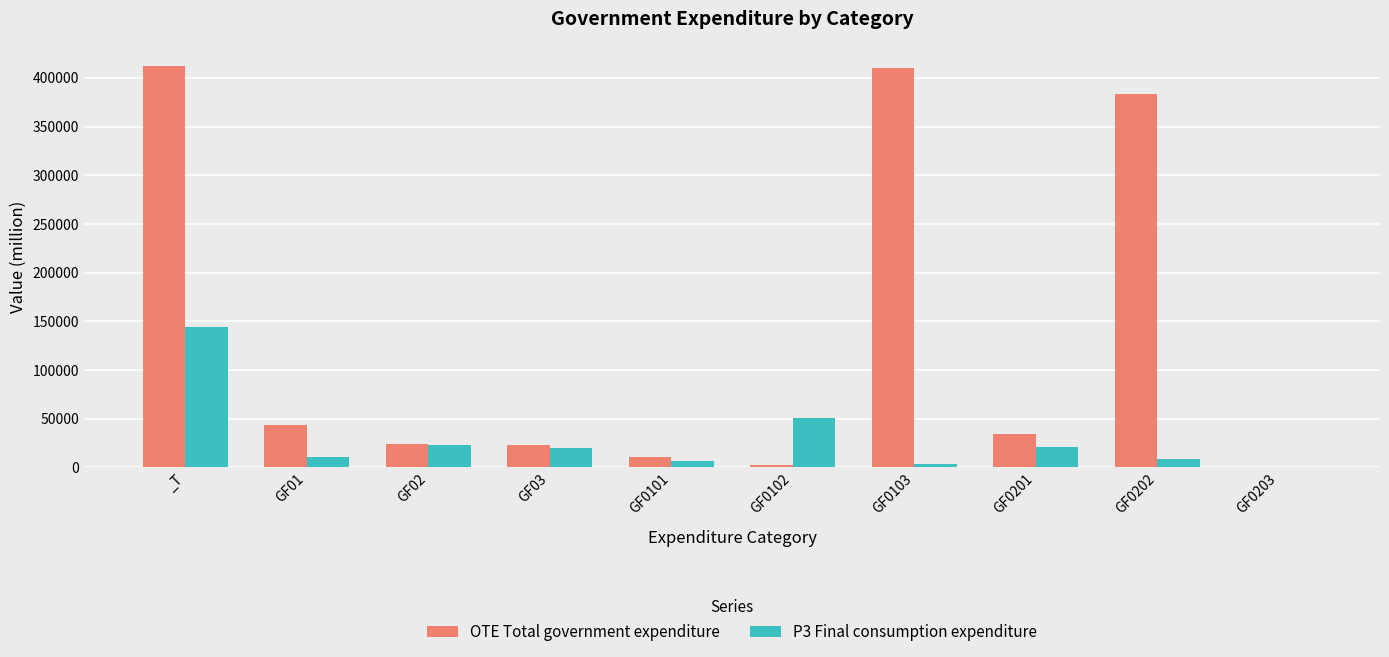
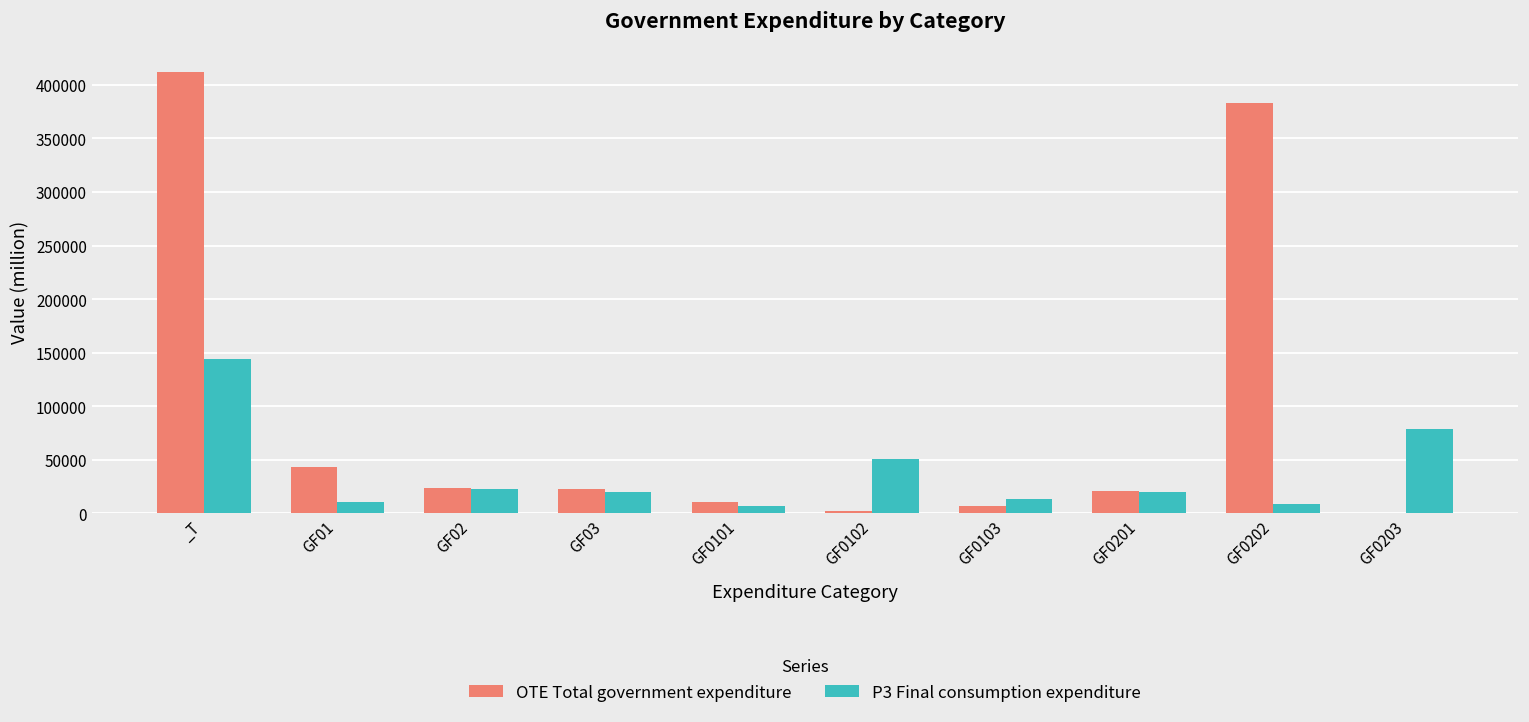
OTE Total government expenditure, GF0103: 410000 -> 10000
P3 Final consumption expenditure, GF0103: 0 -> 10000
OTE Total government expenditure, GF0201: 30000 -> 20000
P3 Final consumption expenditure, GF0203: 0 -> 80000
